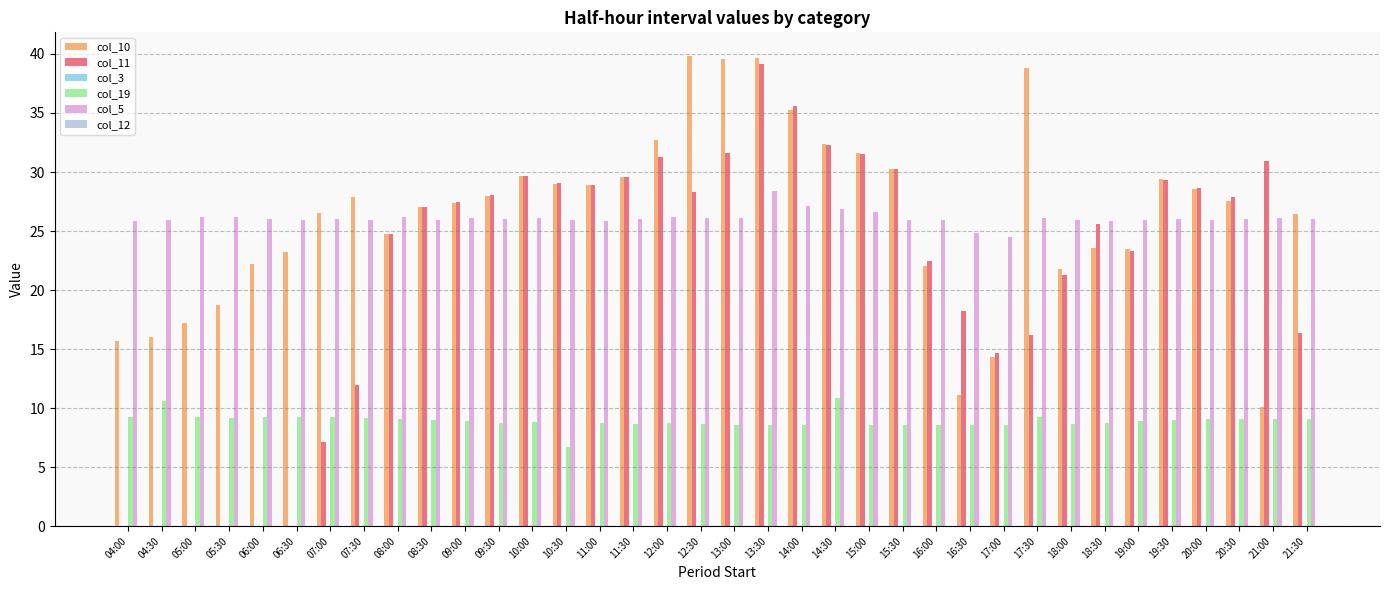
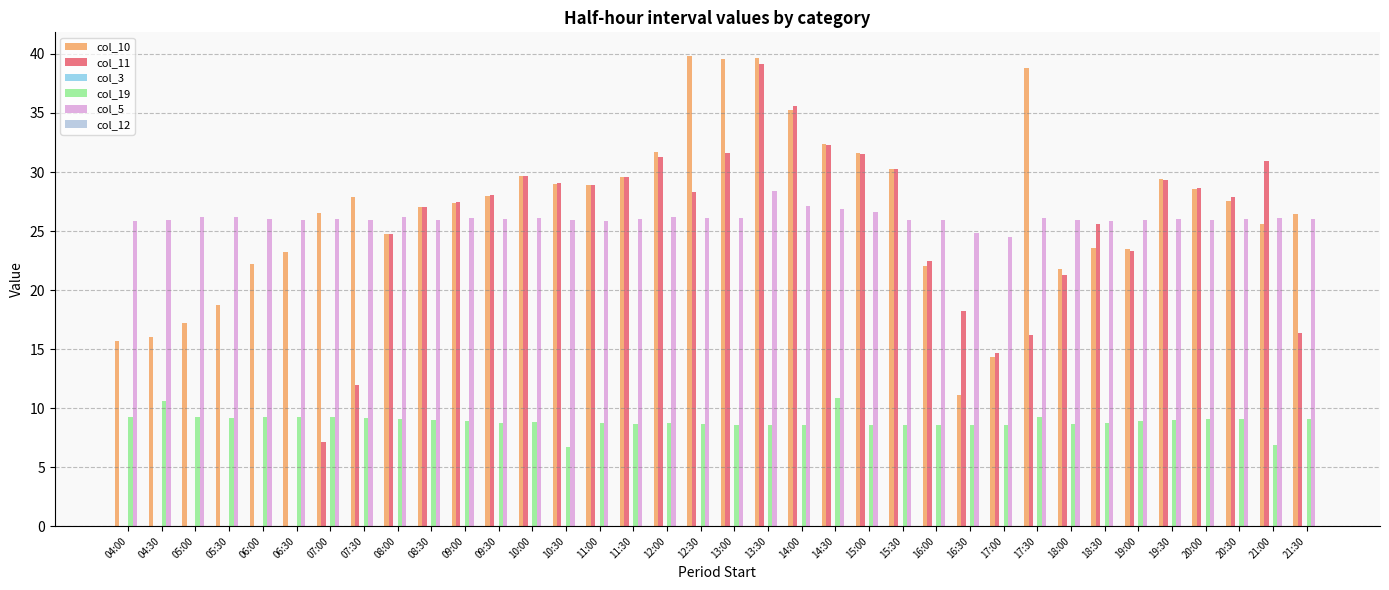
col_10, 12:00: 32.7 -> 31.7
col_10, 21:00: 10.1 -> 25.6
col_19, 21:00: 9.1 -> 6.9
